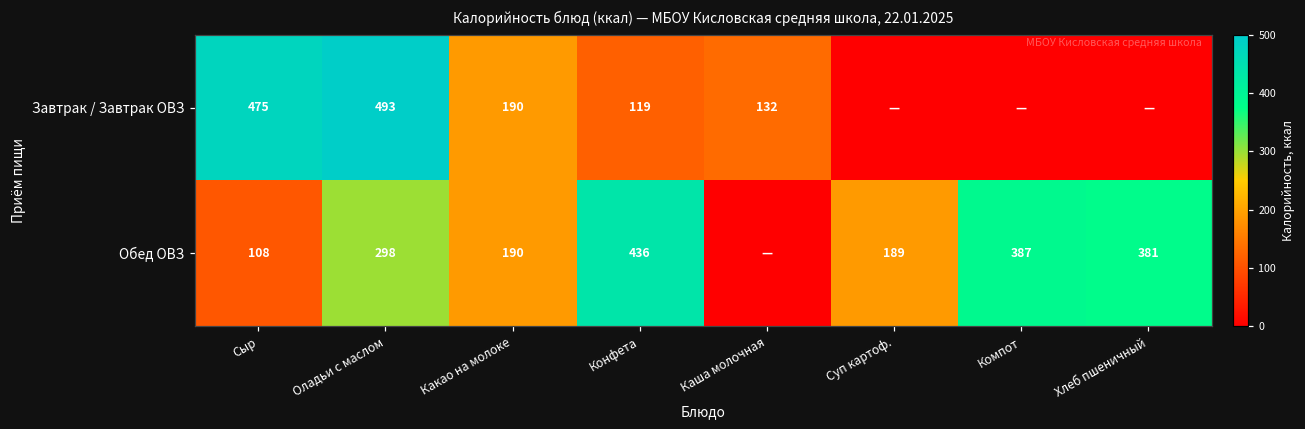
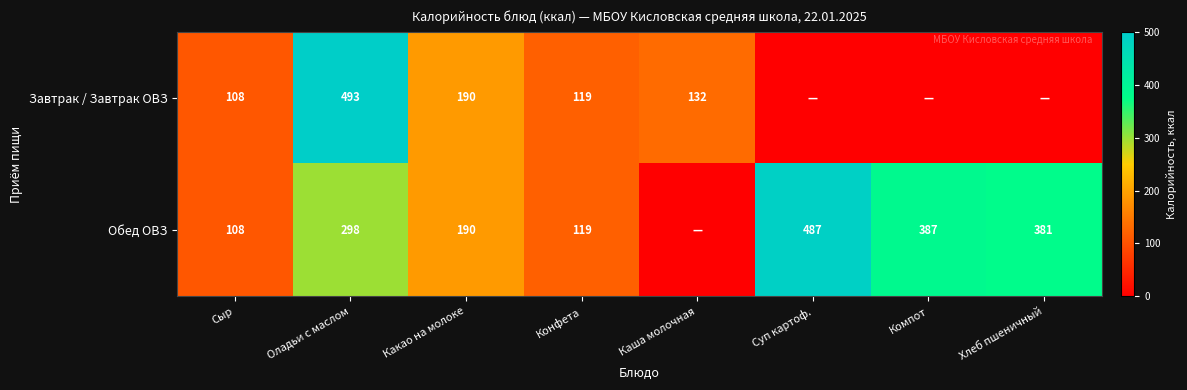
Завтрак / Завтрак ОВЗ, Сыр: 475 -> 108
Обед ОВЗ, Конфета: 436 -> 119
Обед ОВЗ, Суп картоф.: 189 -> 487
